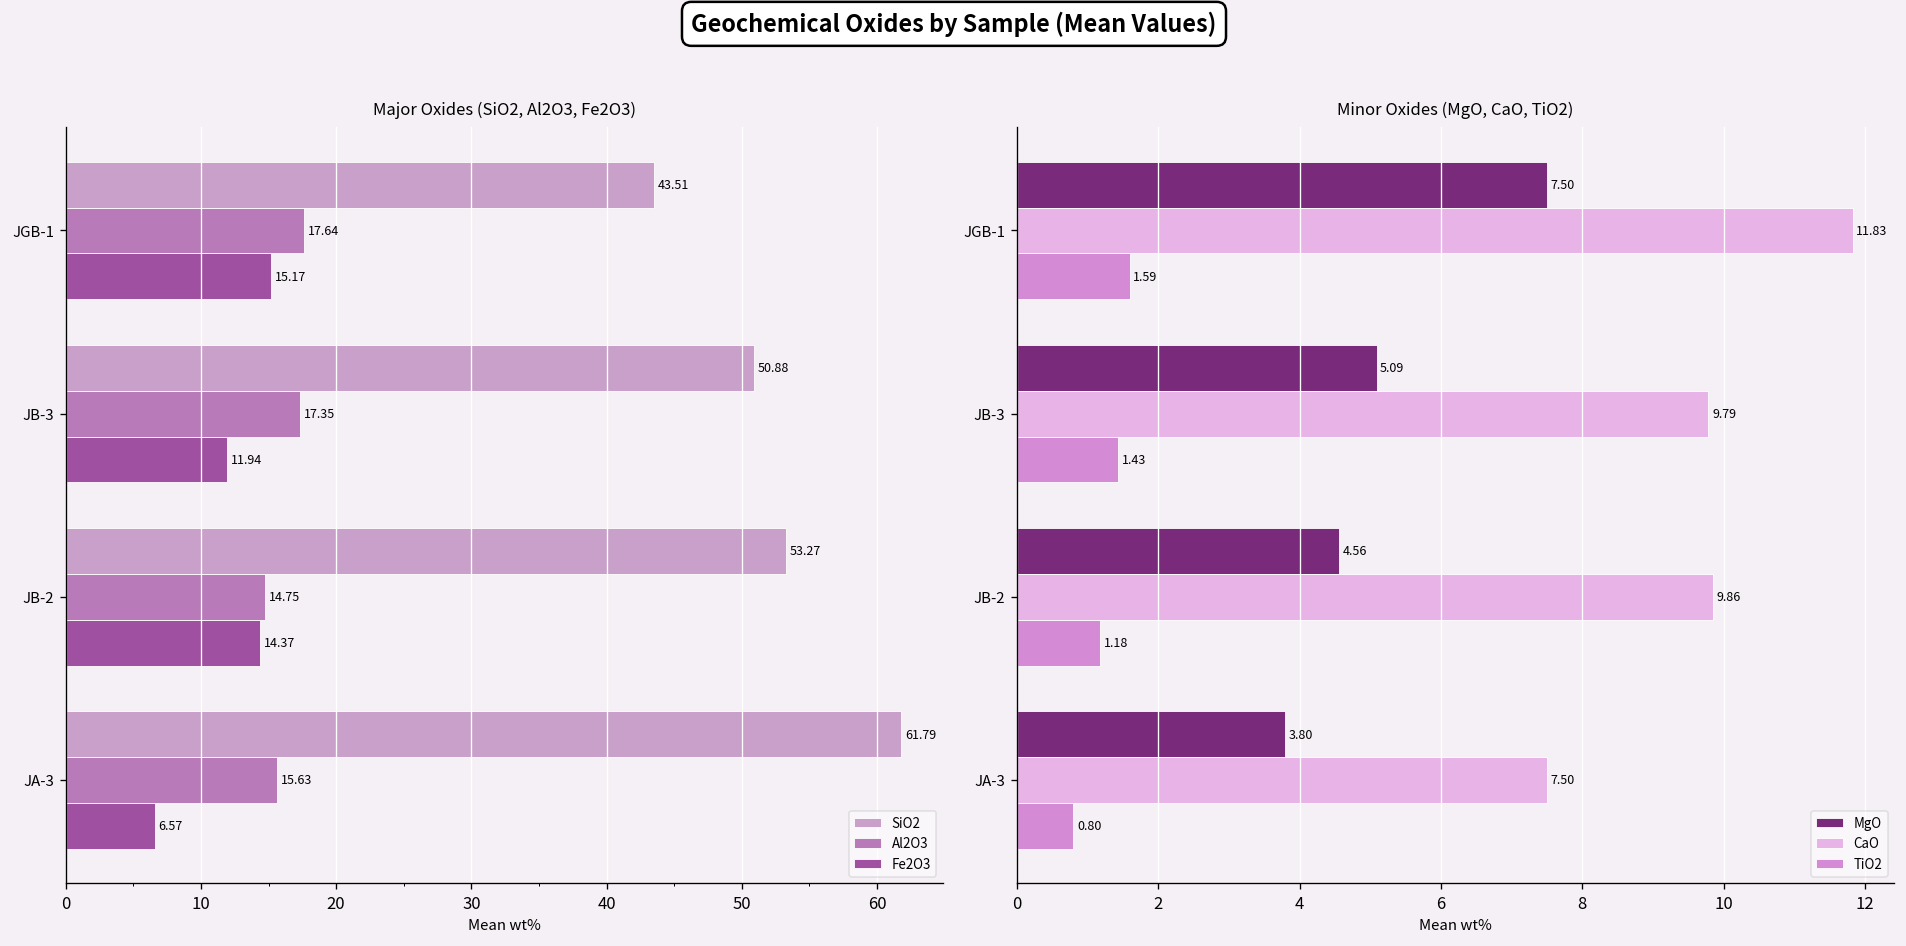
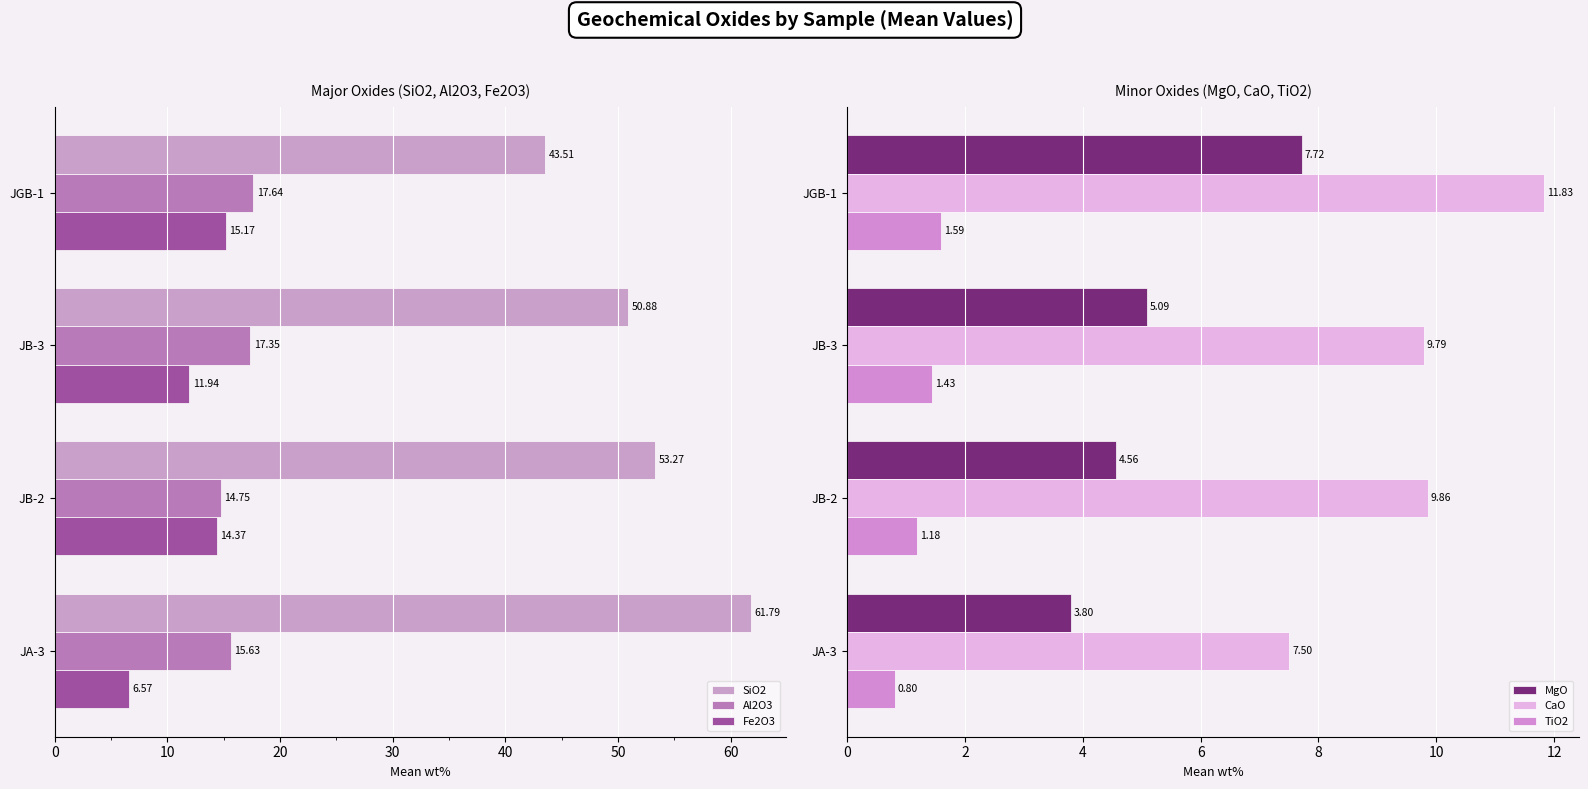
Minor Oxides (MgO, CaO, TiO2), MgO, JGB-1: 7.50 -> 7.72
